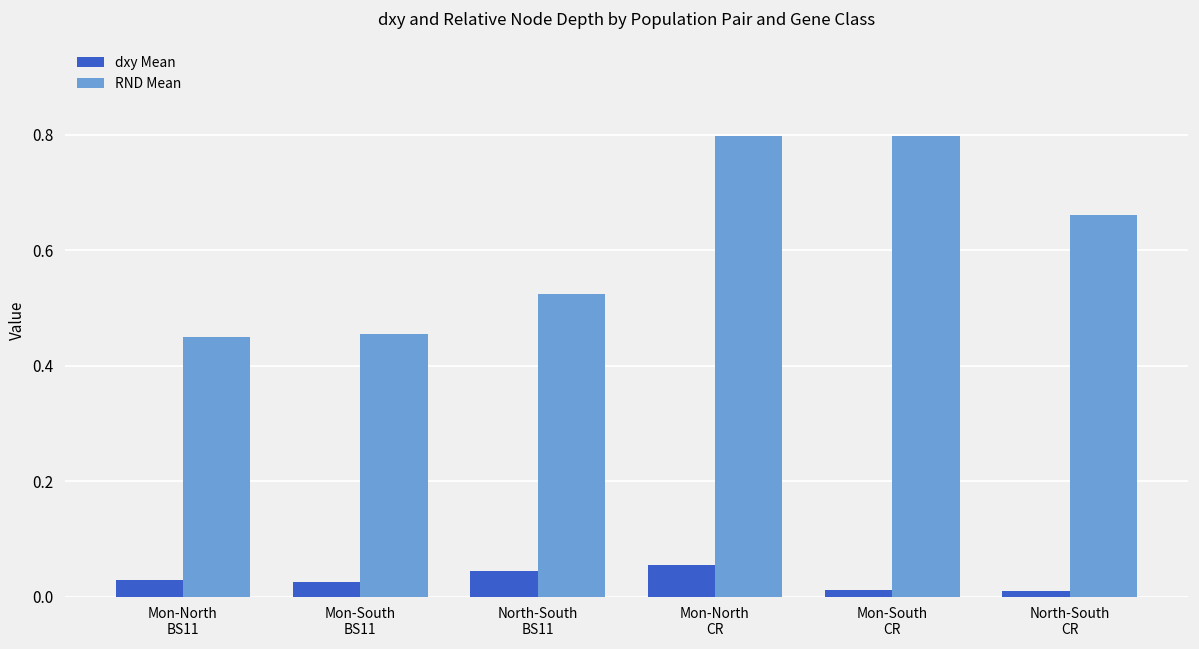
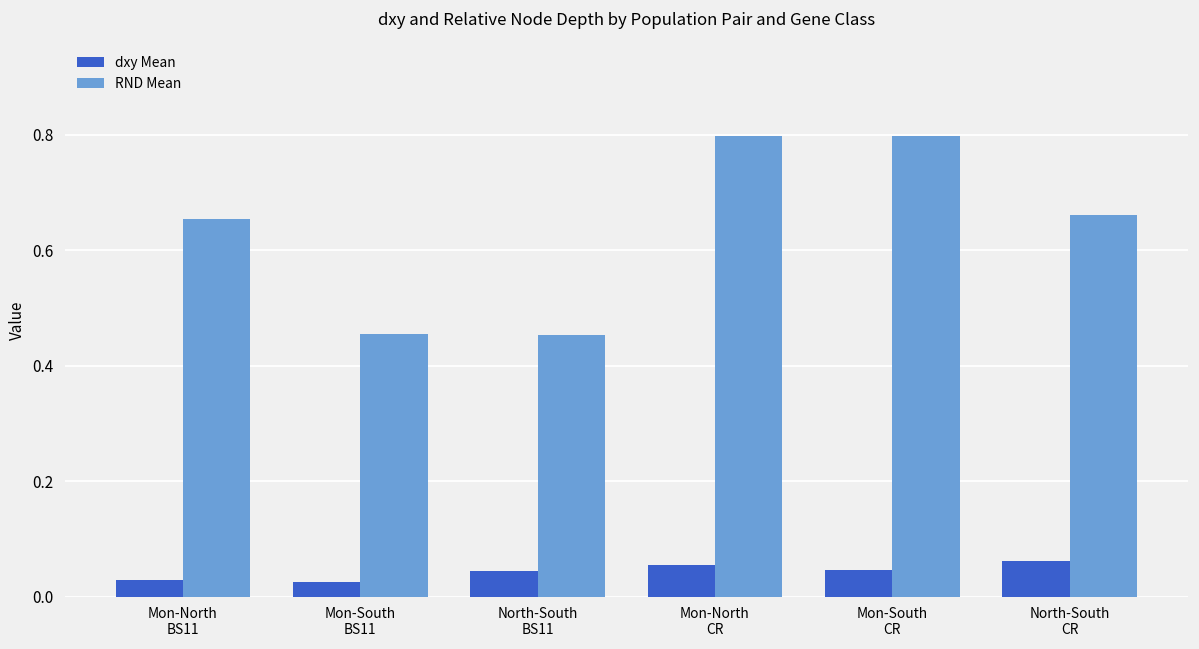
RND Mean, Mon-North BS11: 0.45 -> 0.65
RND Mean, North-South BS11: 0.52 -> 0.45
dxy Mean, Mon-South CR: 0.01 -> 0.05
dxy Mean, North-South CR: 0.01 -> 0.06
